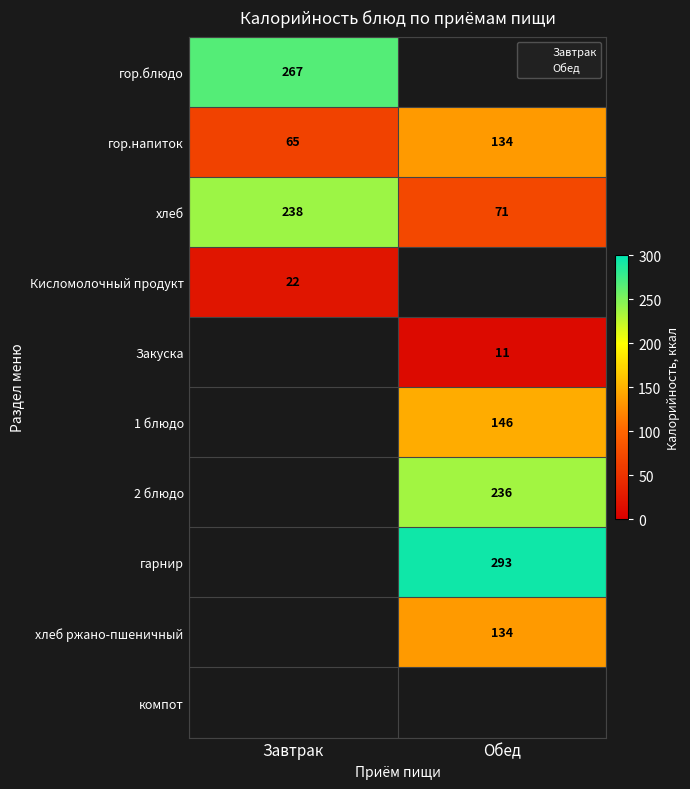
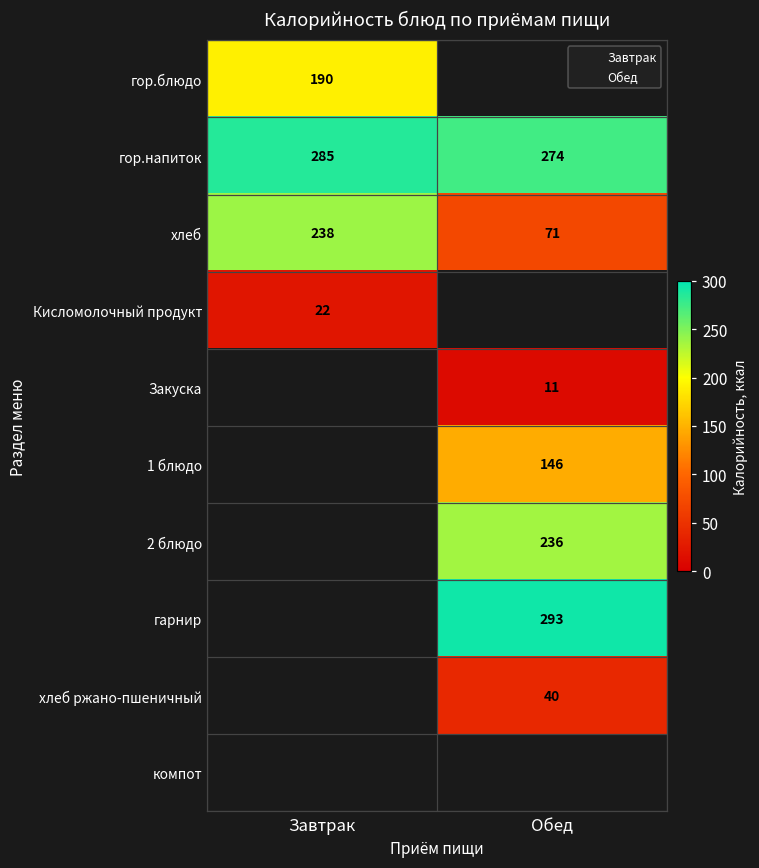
гор.блюдо, Завтрак: 267 -> 190
гор.напиток, Завтрак: 65 -> 285
гор.напиток, Обед: 134 -> 274
хлеб ржано-пшеничный, Обед: 134 -> 40
